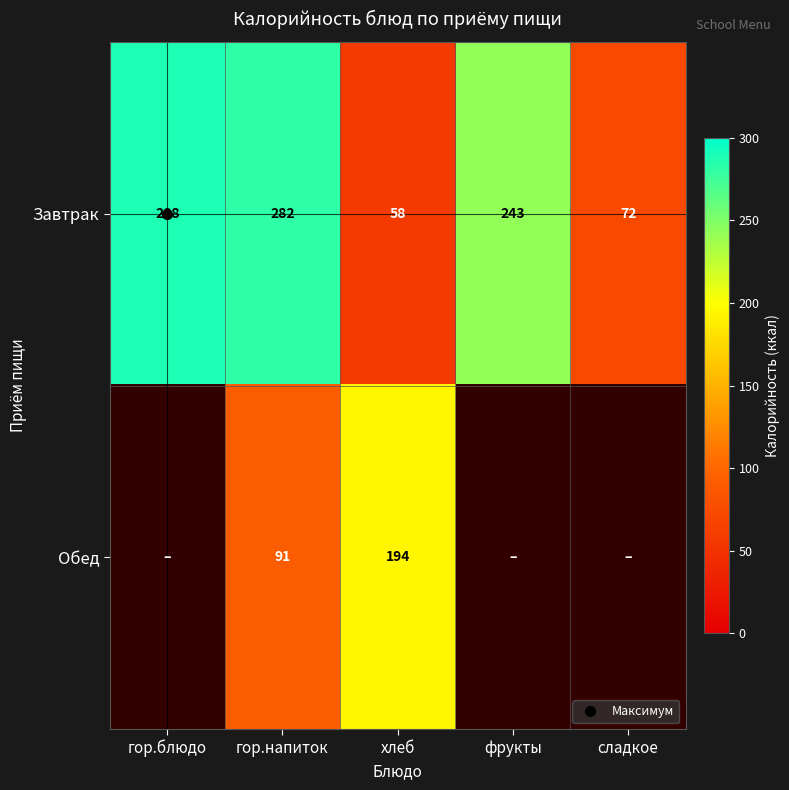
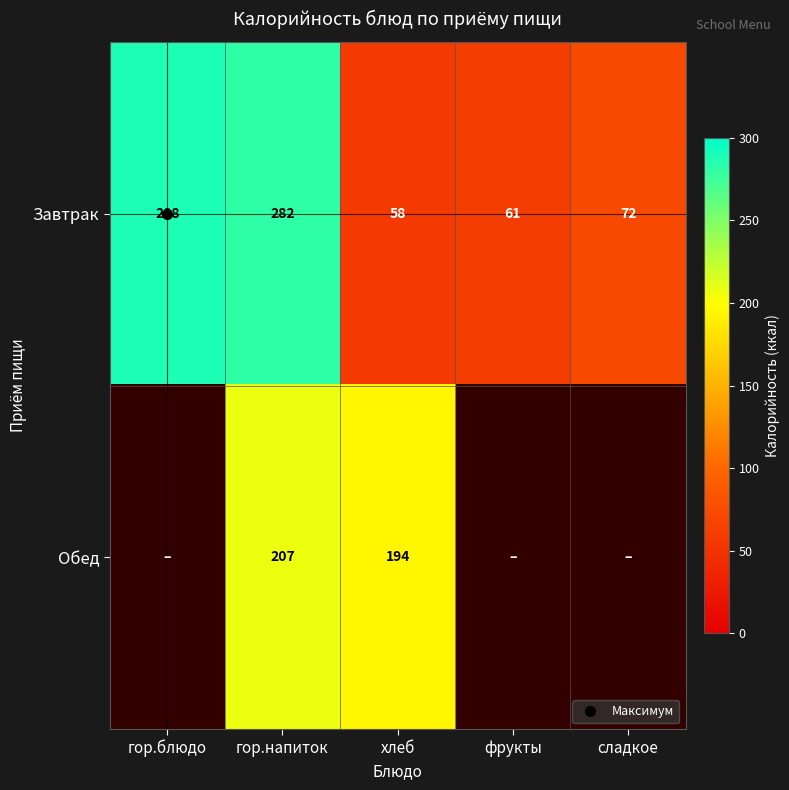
Завтрак, фрукты: 243 -> 61
Обед, гор.напиток: 91 -> 207
